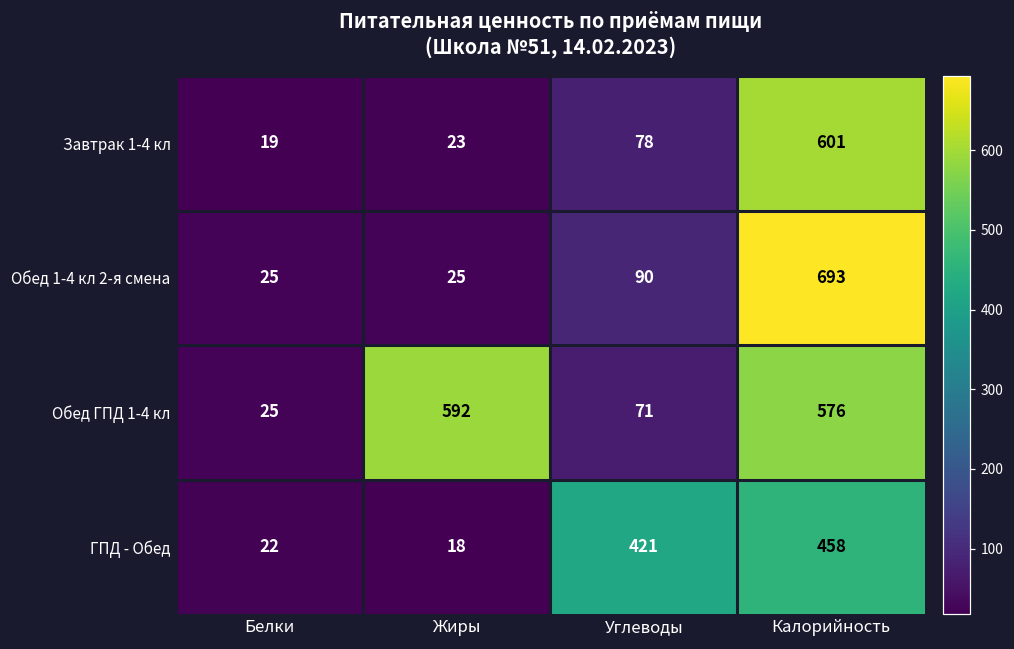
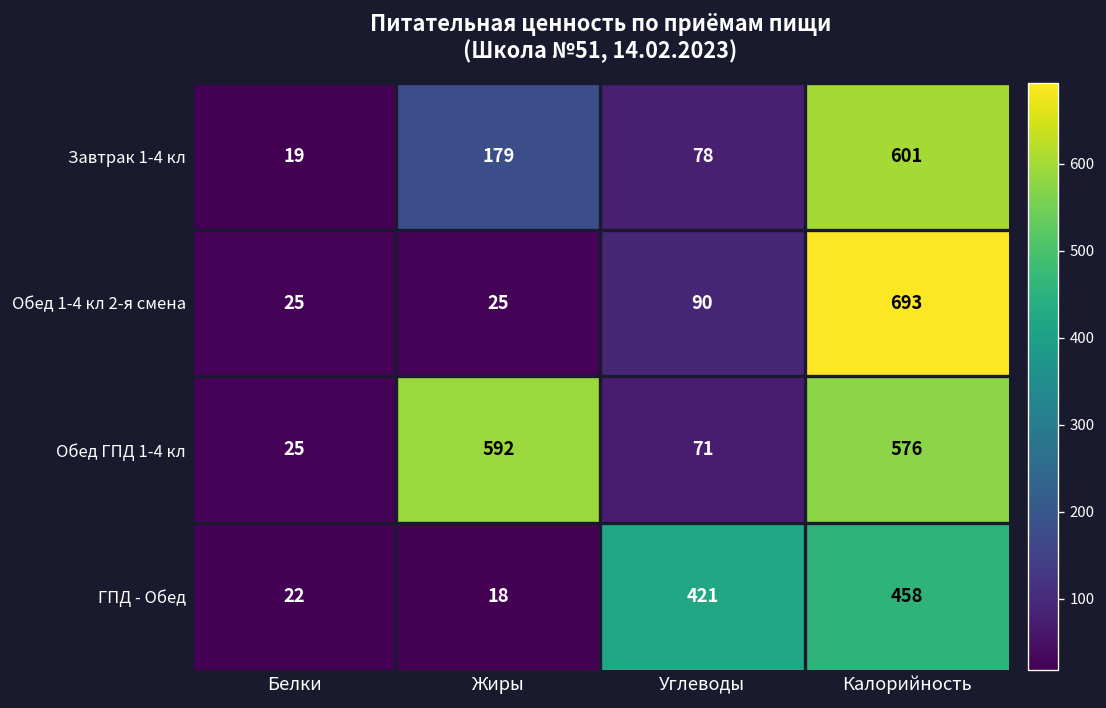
Завтрак 1-4 кл, Жиры: 23 -> 179
